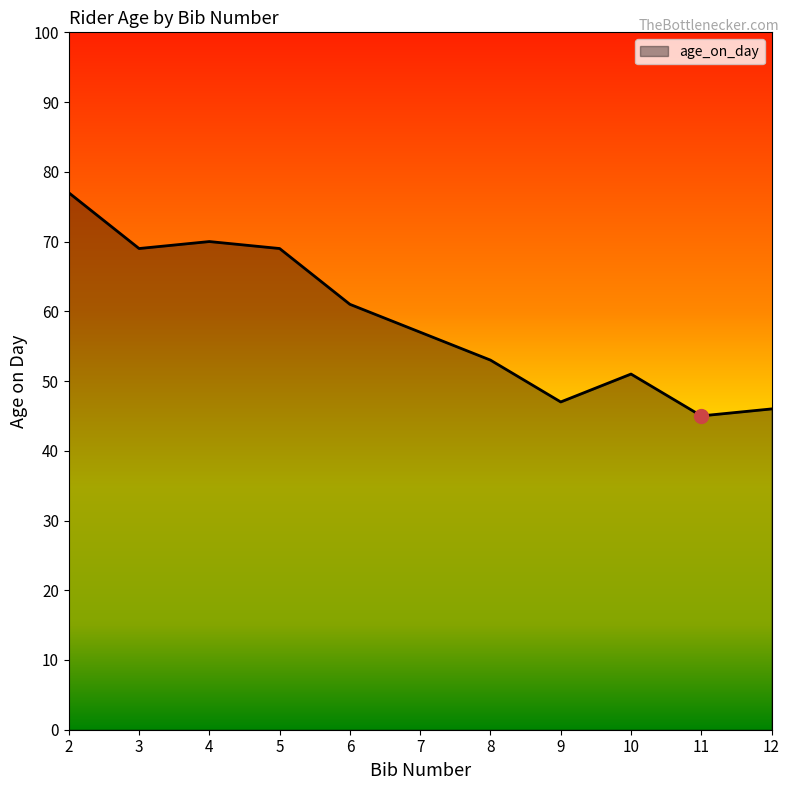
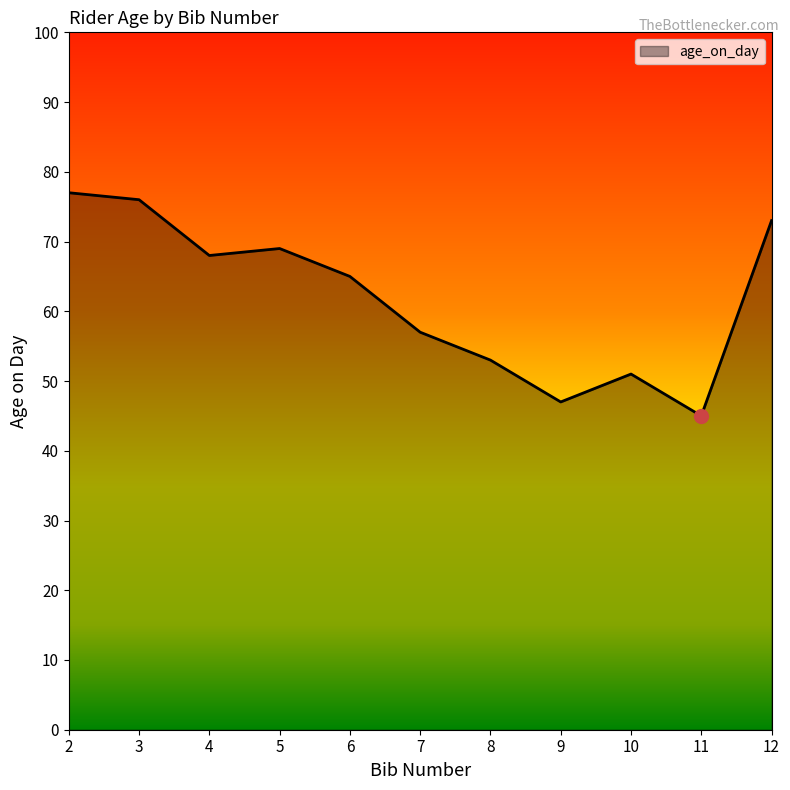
age_on_day, 3: 69 -> 76
age_on_day, 4: 70 -> 68
age_on_day, 6: 61 -> 65
age_on_day, 12: 46 -> 73
